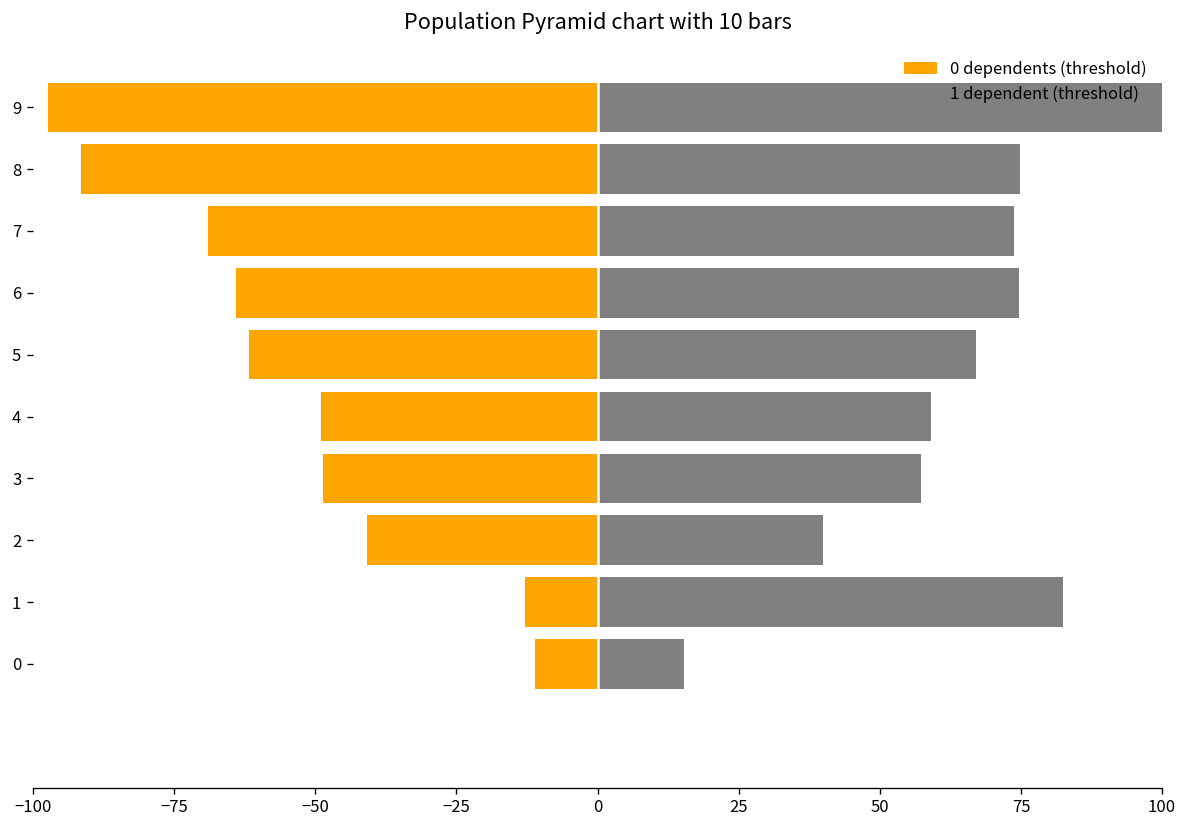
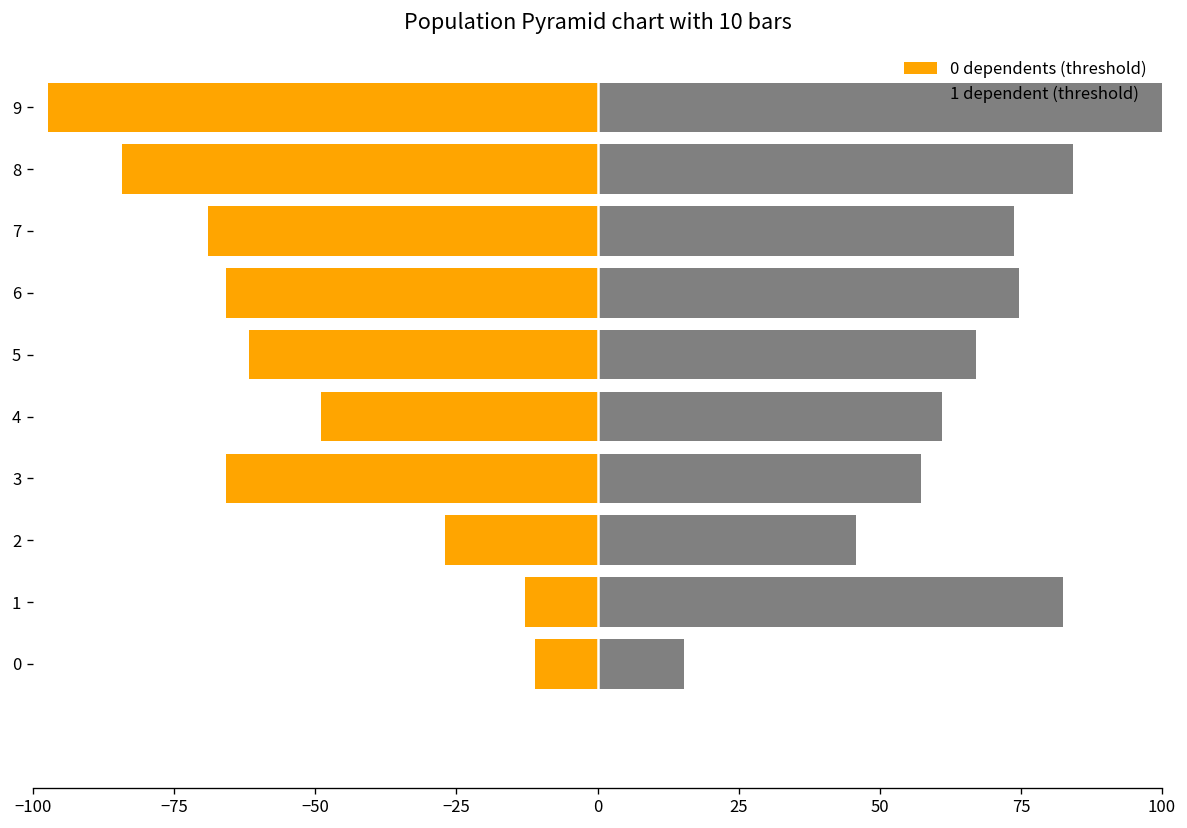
0 dependents (threshold), 8: -92 -> -84
1 dependent (threshold), 8: 75 -> 84
0 dependents (threshold), 6: -64 -> -66
1 dependent (threshold), 4: 59 -> 61
0 dependents (threshold), 3: -49 -> -66
0 dependents (threshold), 2: -41 -> -27
1 dependent (threshold), 2: 40 -> 46
